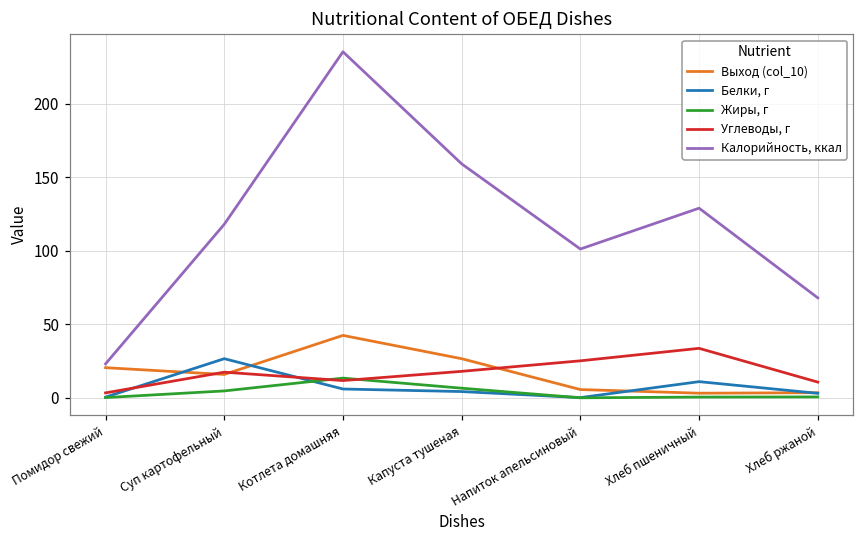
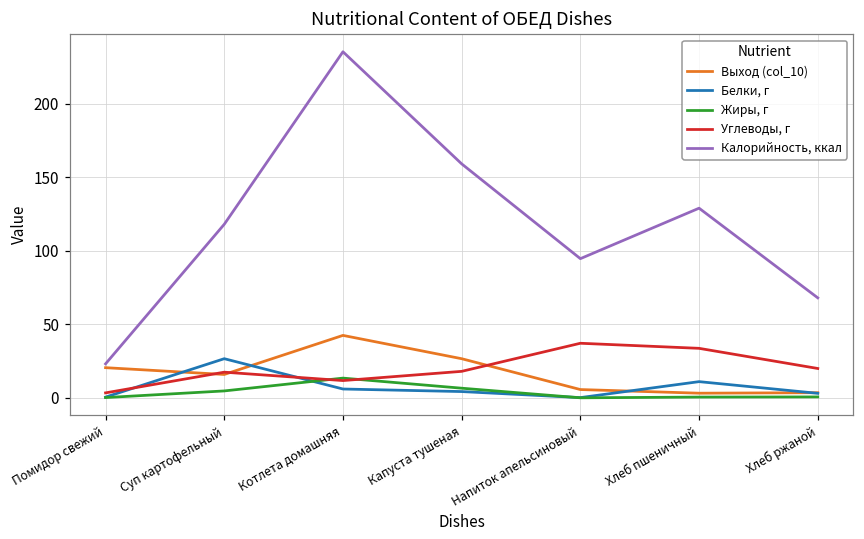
Углеводы, г, Напиток апельсиновый: 25 -> 37
Калорийность, ккал, Напиток апельсиновый: 101 -> 95
Углеводы, г, Хлеб ржаной: 11 -> 20
